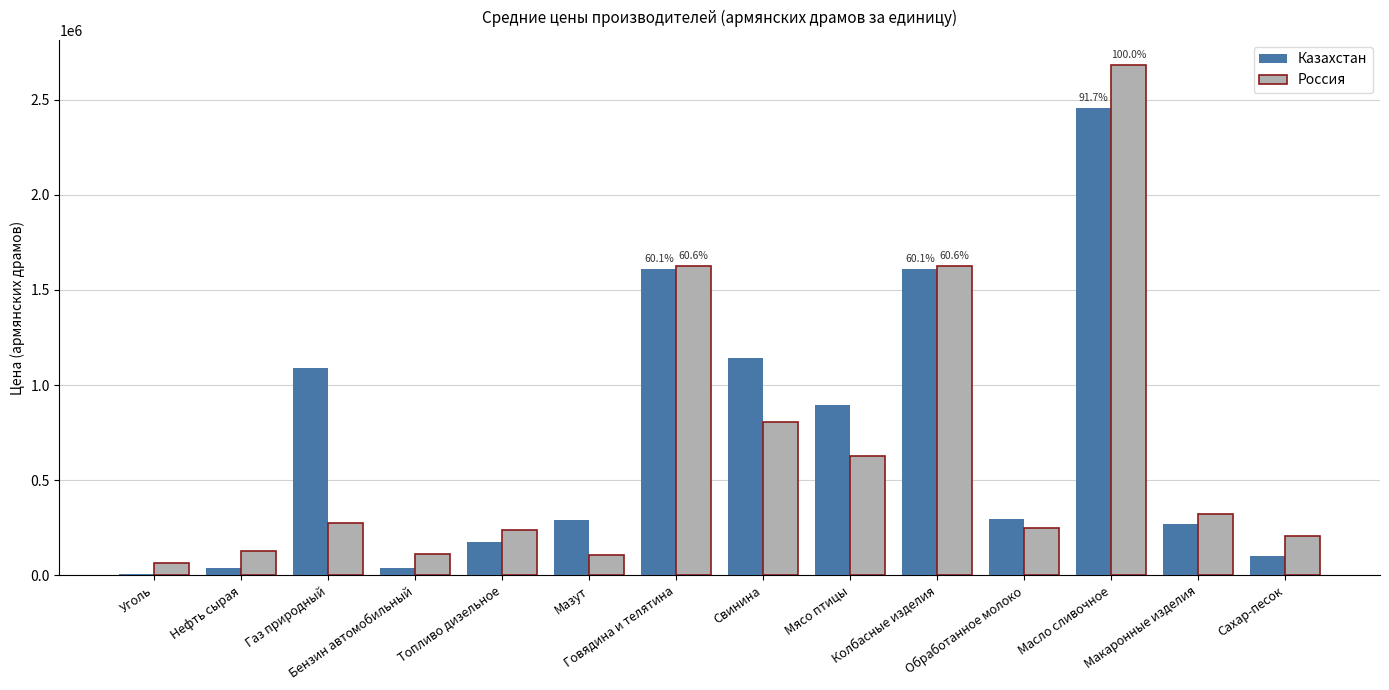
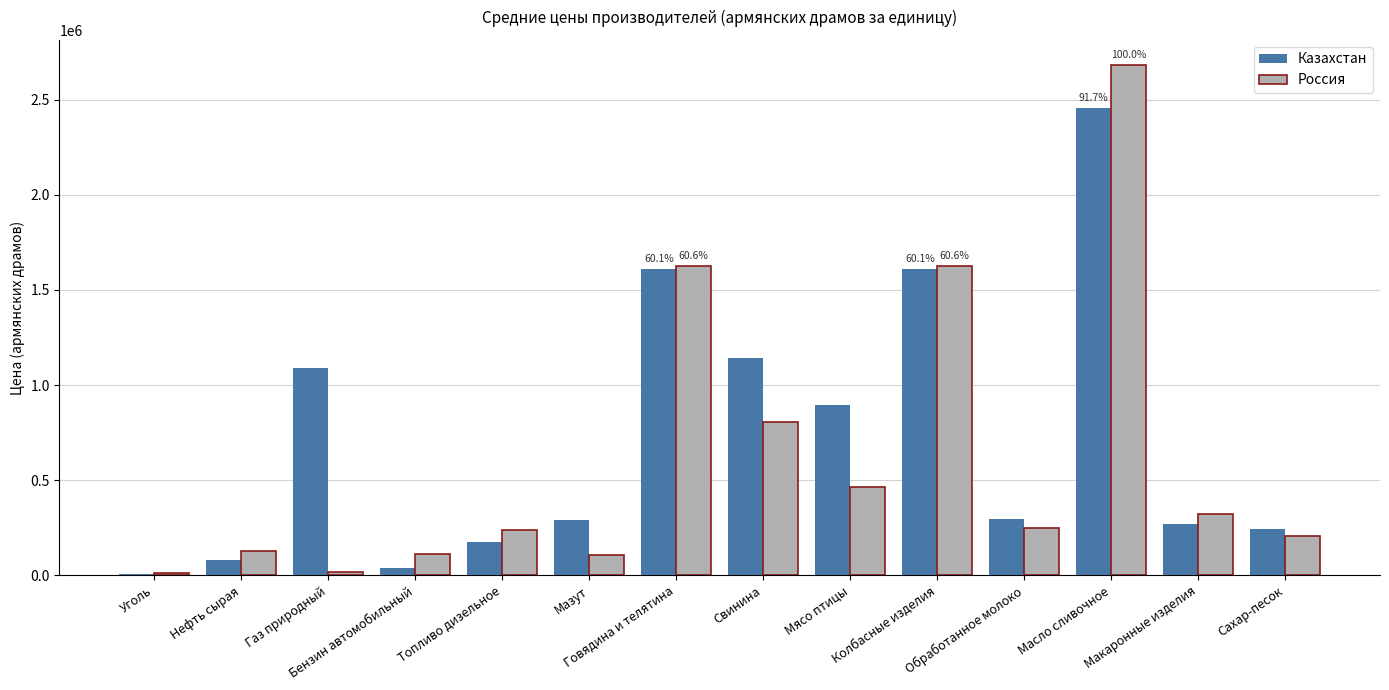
Россия, Уголь: 60000 -> 10000
Казахстан, Нефть сырая: 40000 -> 80000
Россия, Газ природный: 280000 -> 20000
Россия, Мясо птицы: 630000 -> 470000
Казахстан, Сахар-песок: 100000 -> 240000
